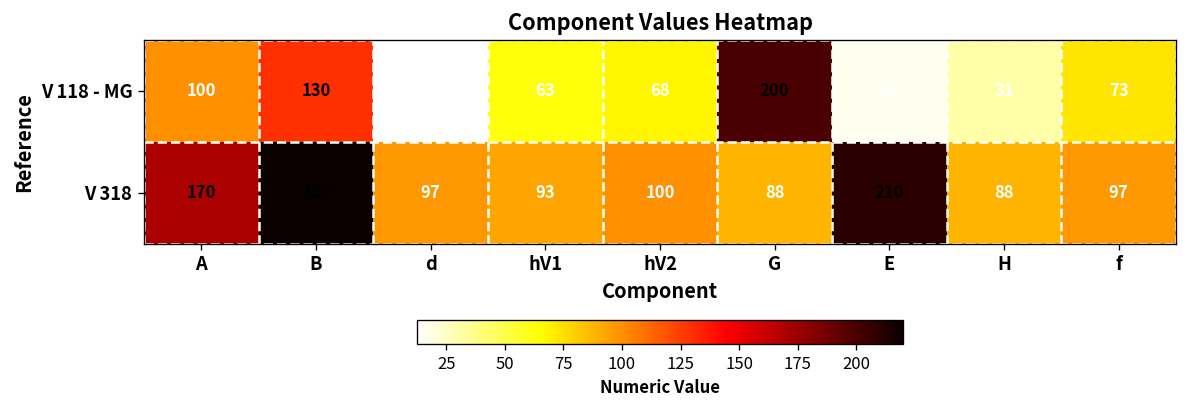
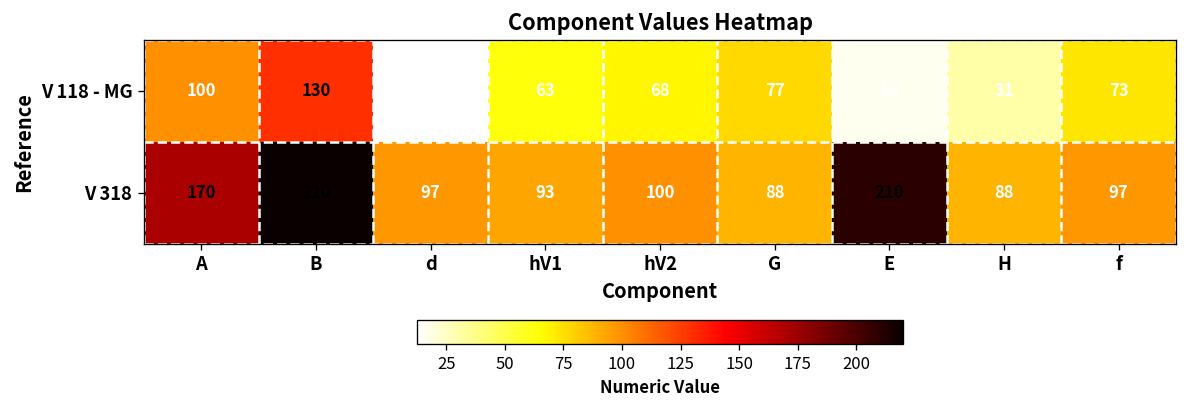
V 118 - MG, G: 200 -> 77
